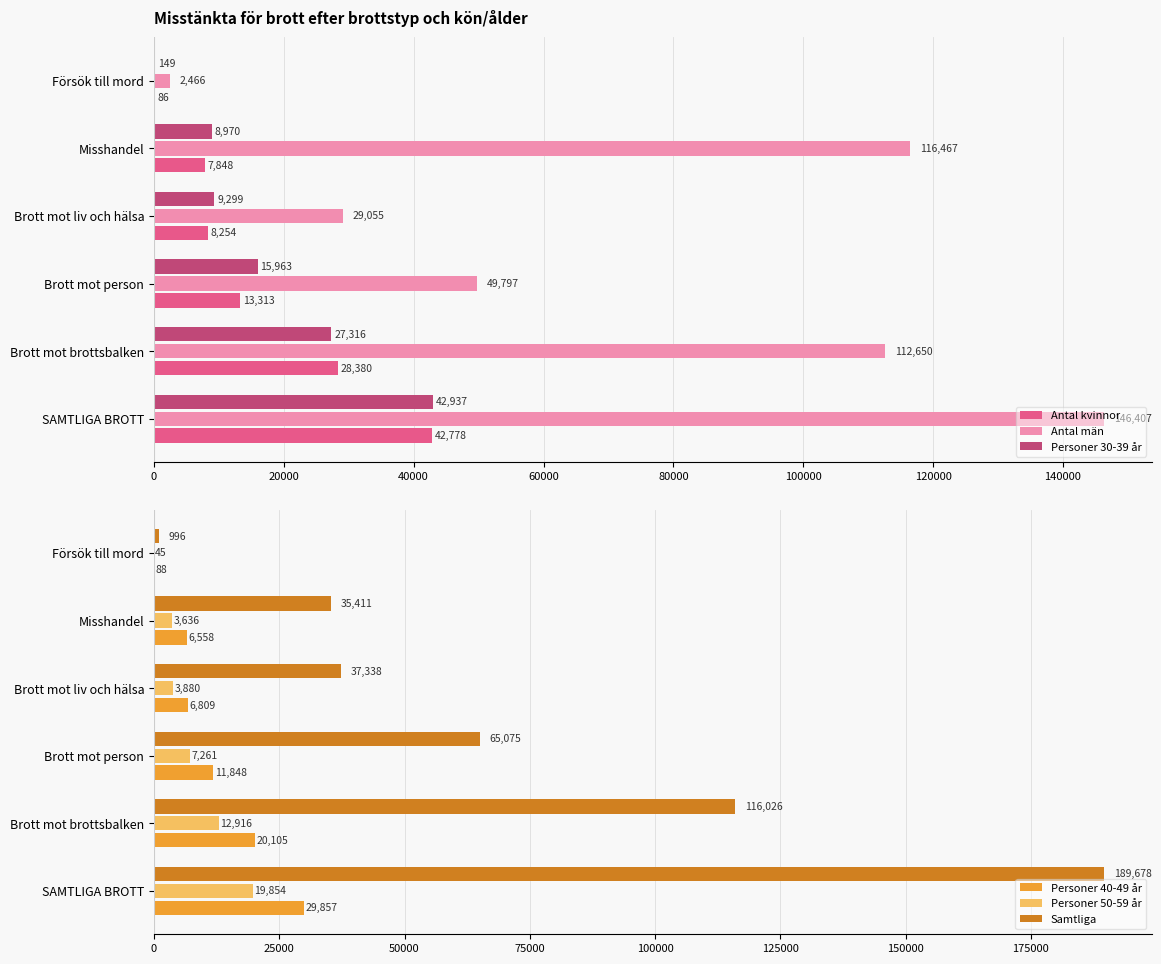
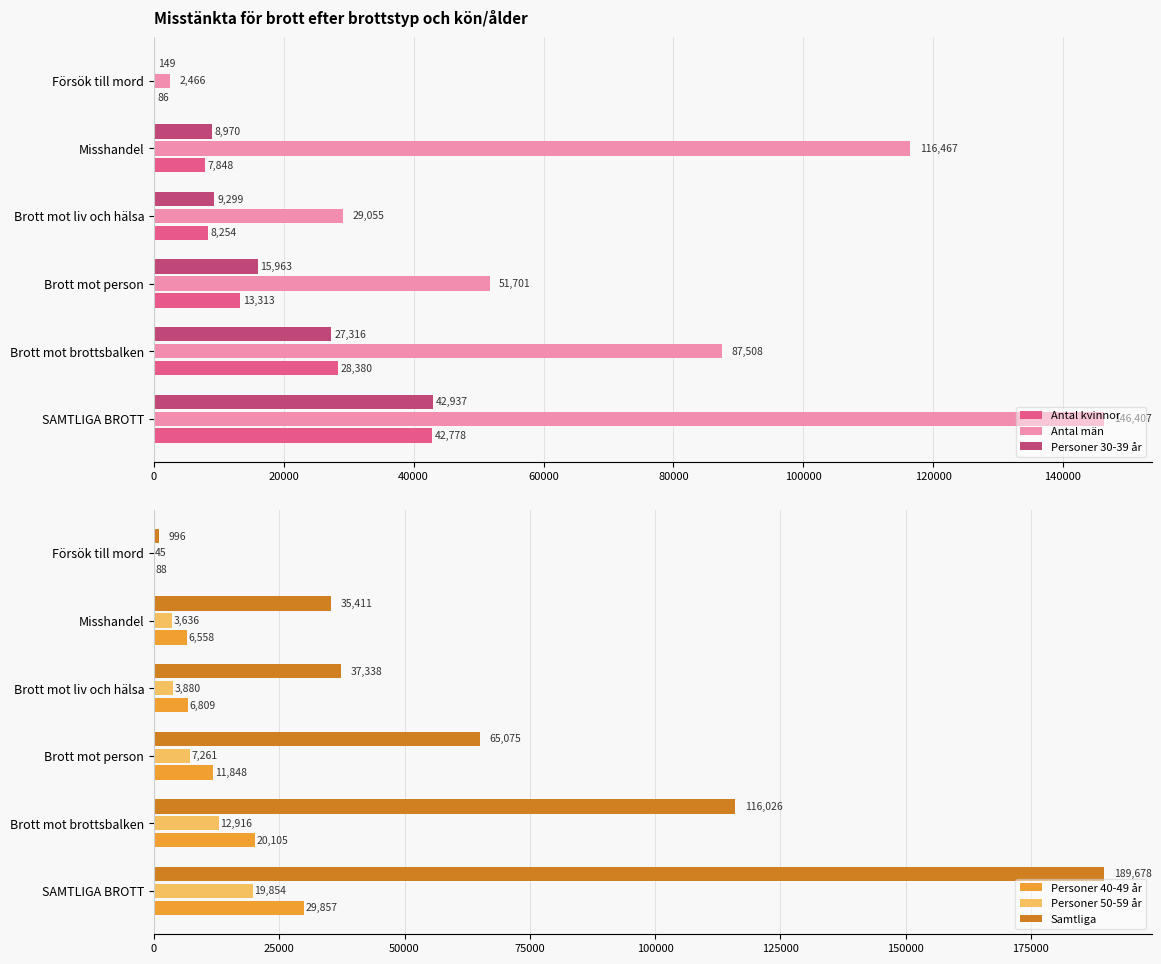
Misstänkta för brott efter brottstyp och kön/ålder, Antal män, Brott mot person: 49,797 -> 51,701
Misstänkta för brott efter brottstyp och kön/ålder, Antal män, Brott mot brottsbalken: 112,650 -> 87,508
